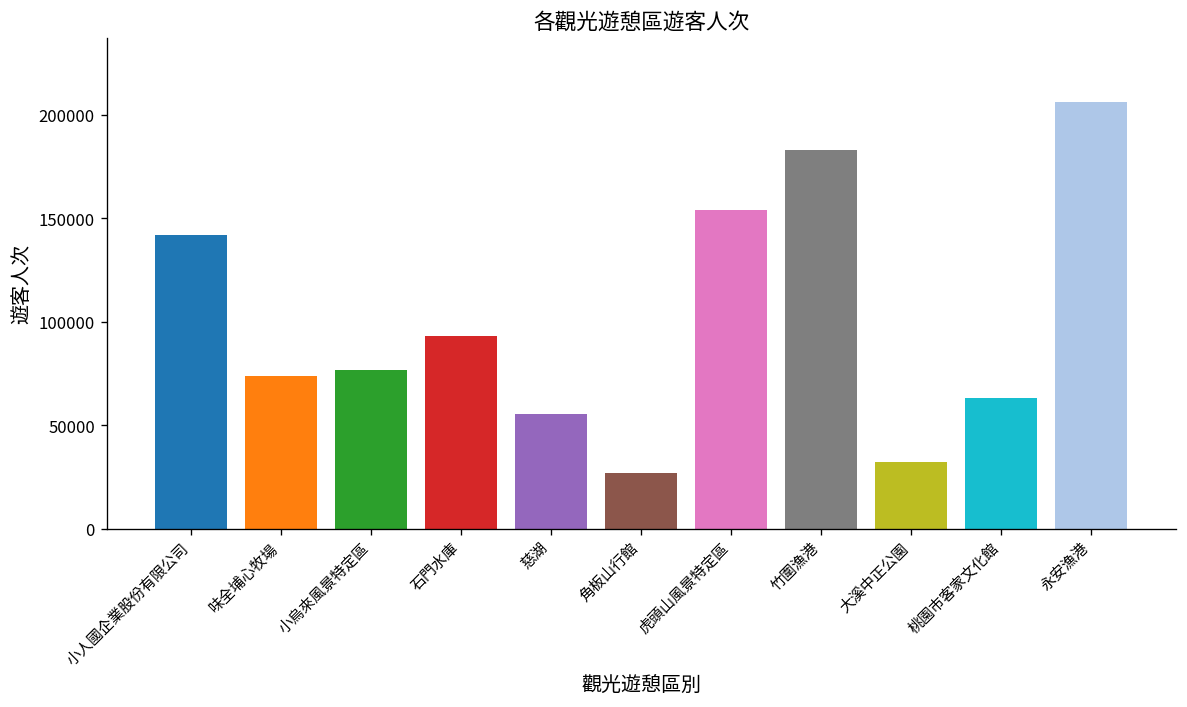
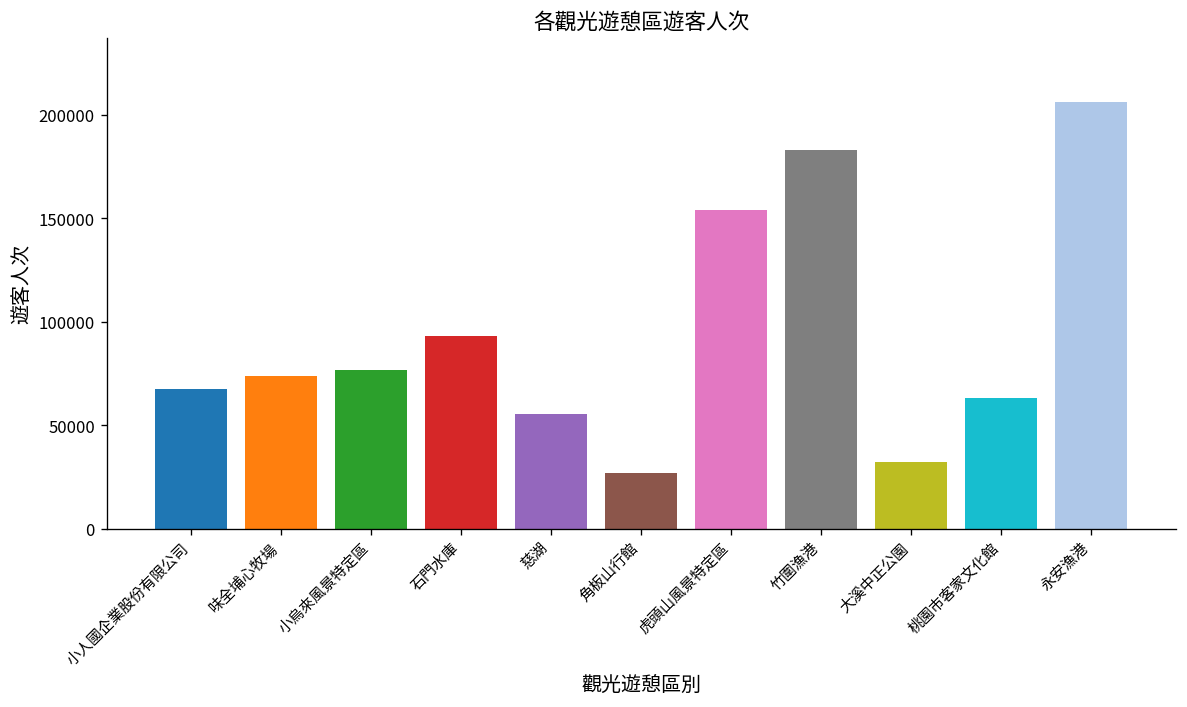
小人國企業股份有限公司: 142000 -> 67000
